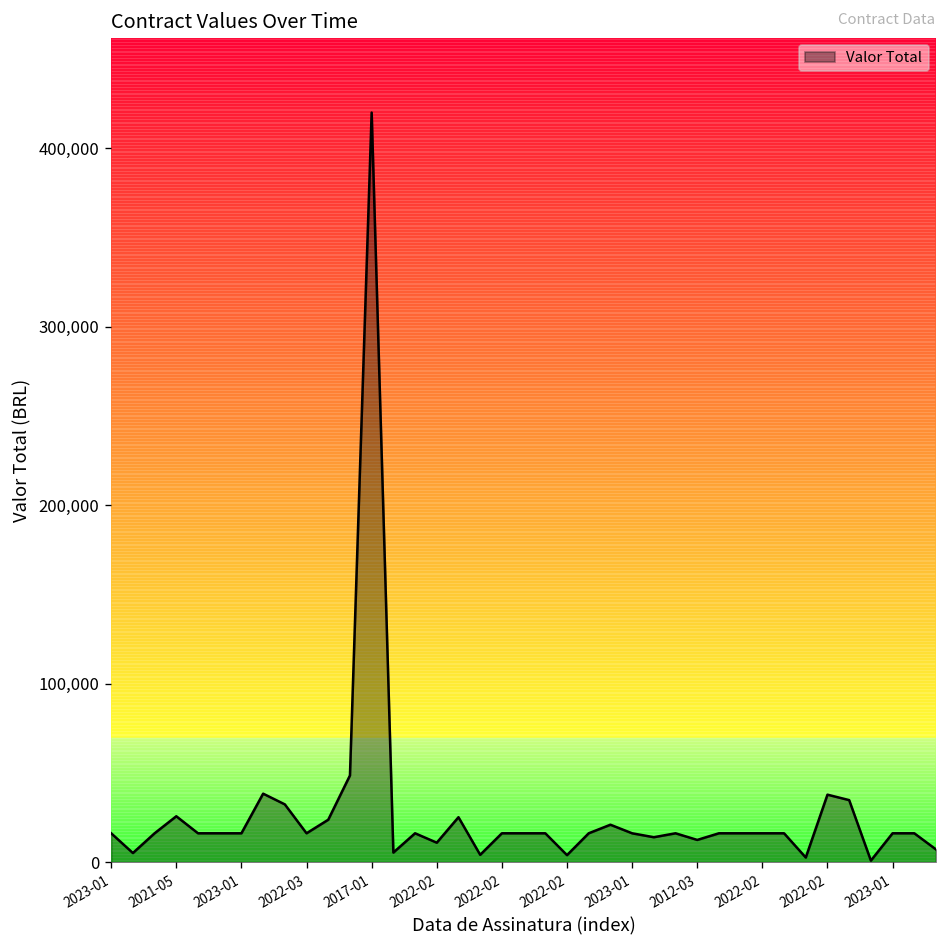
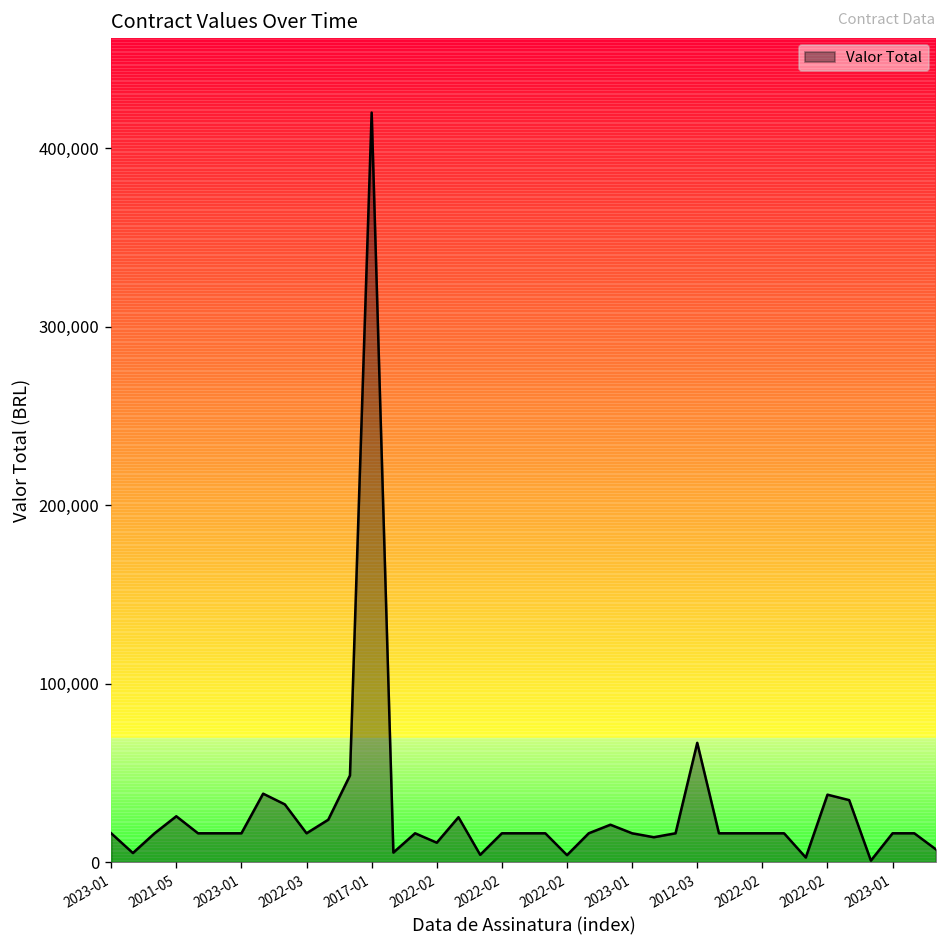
2012-03: 12,000 -> 67,000
